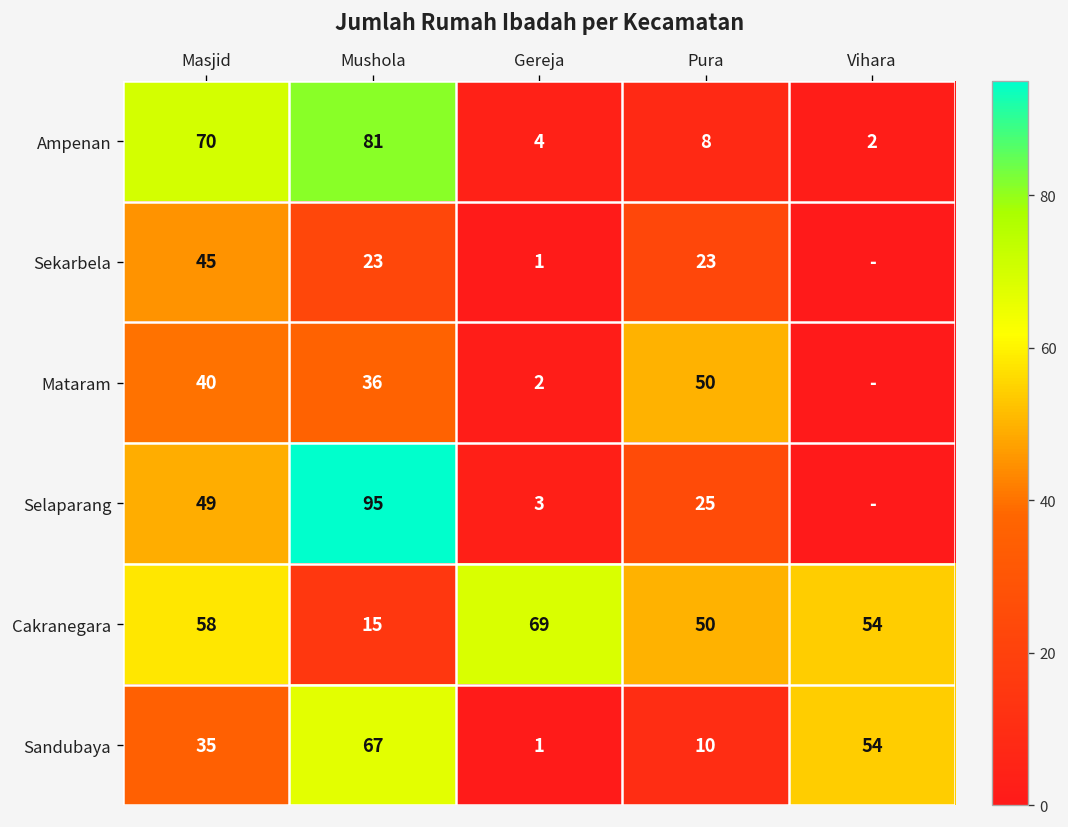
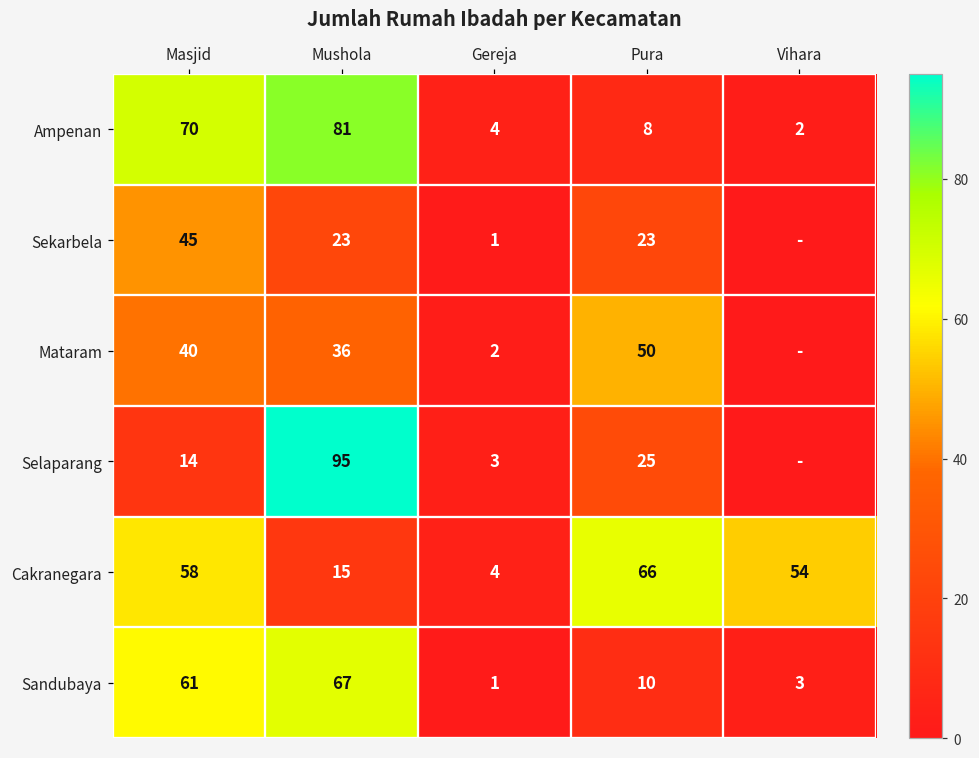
Selaparang, Masjid: 49 -> 14
Cakranegara, Gereja: 69 -> 4
Cakranegara, Pura: 50 -> 66
Sandubaya, Masjid: 35 -> 61
Sandubaya, Vihara: 54 -> 3
